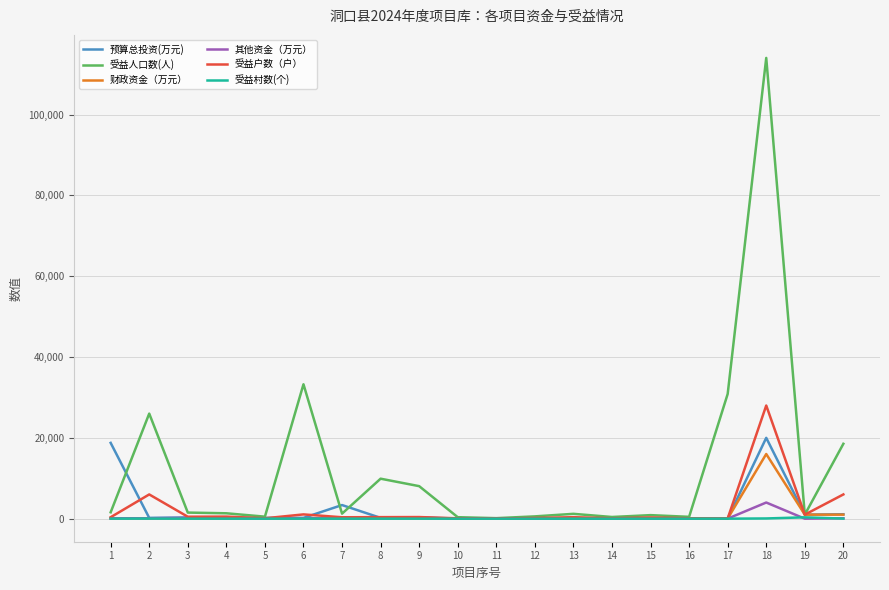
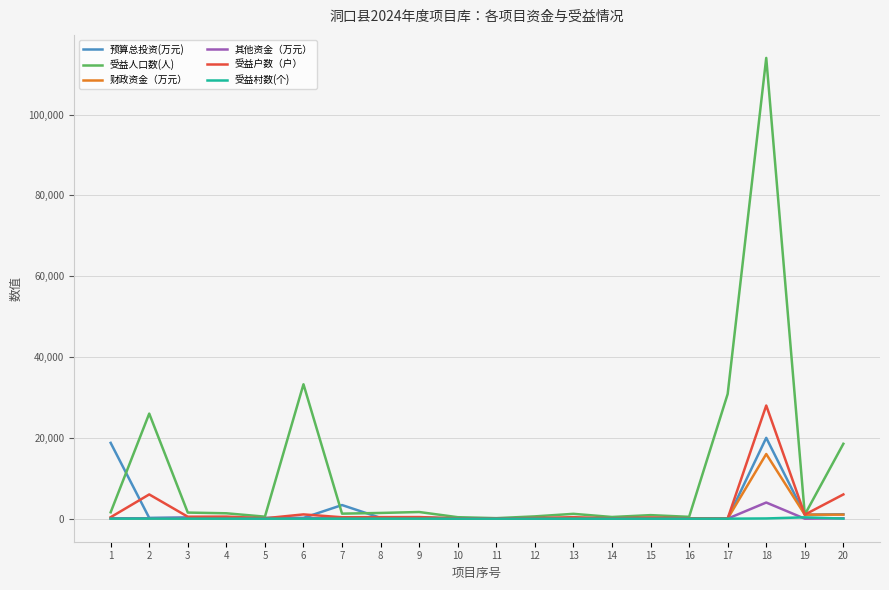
受益人口数(人), 8: 10,000 -> 1,000
受益人口数(人), 9: 8,000 -> 2,000
